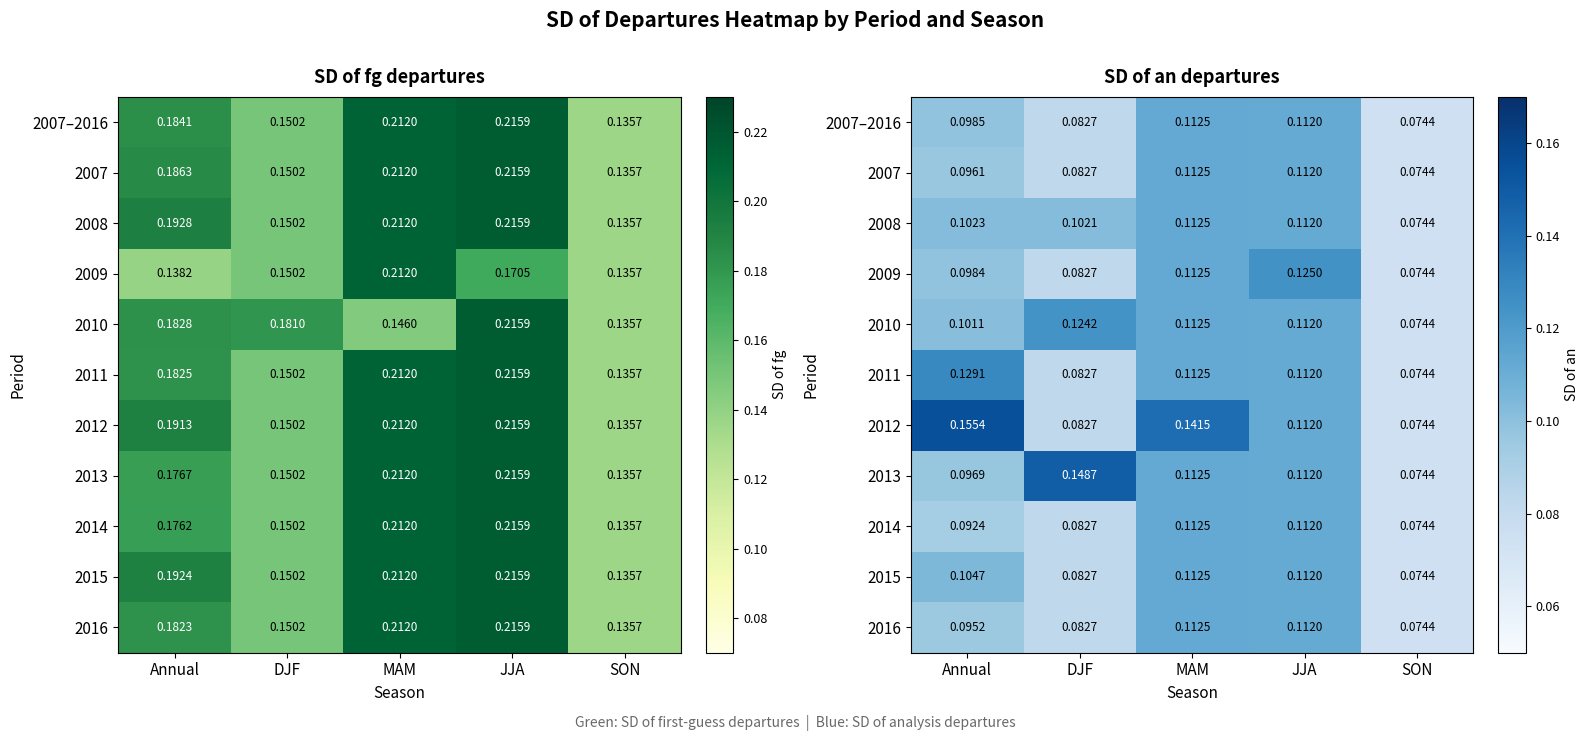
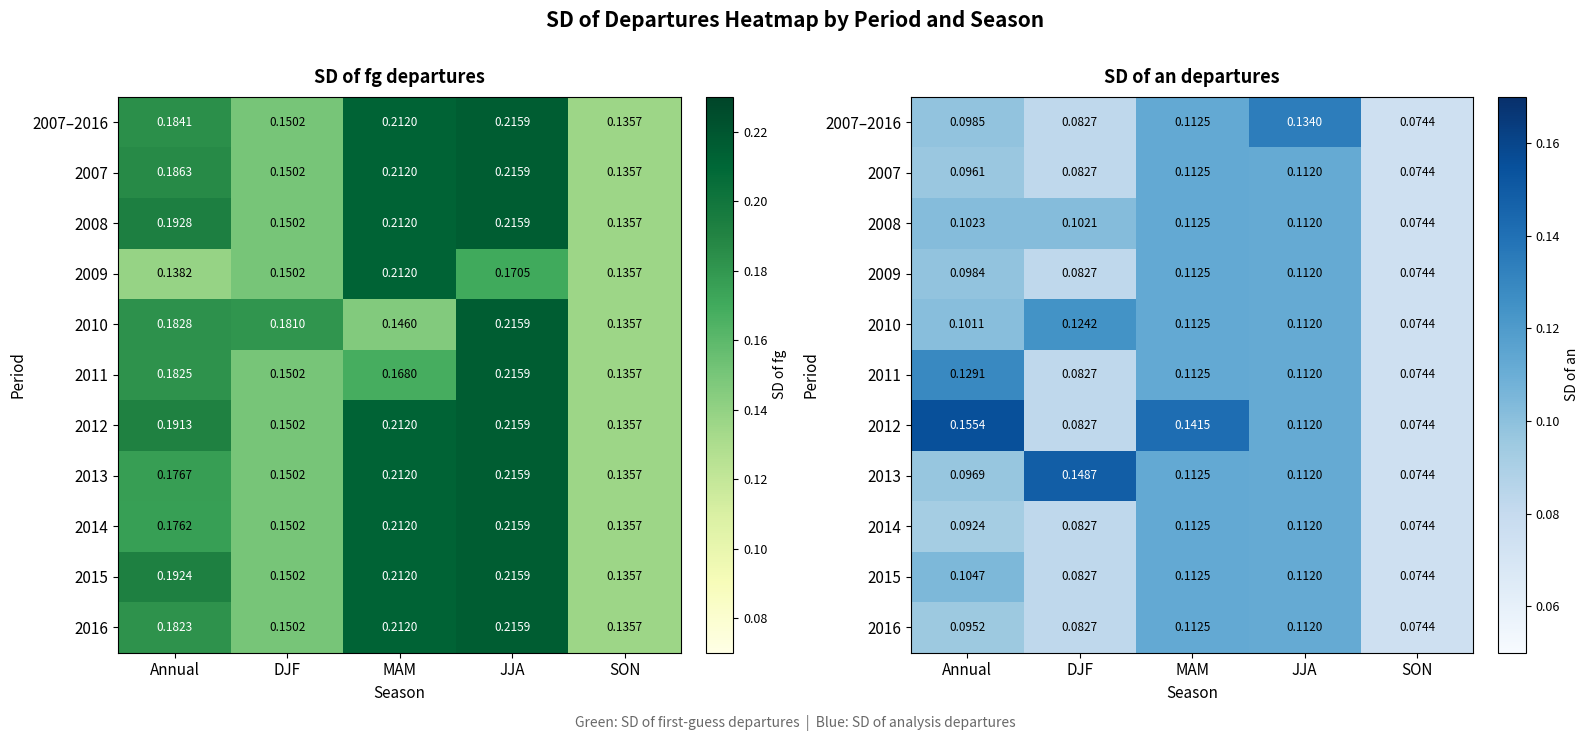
SD of fg departures, 2011, MAM: 0.2120 -> 0.1680
SD of an departures, 2007–2016, JJA: 0.1120 -> 0.1340
SD of an departures, 2009, JJA: 0.1250 -> 0.1120
